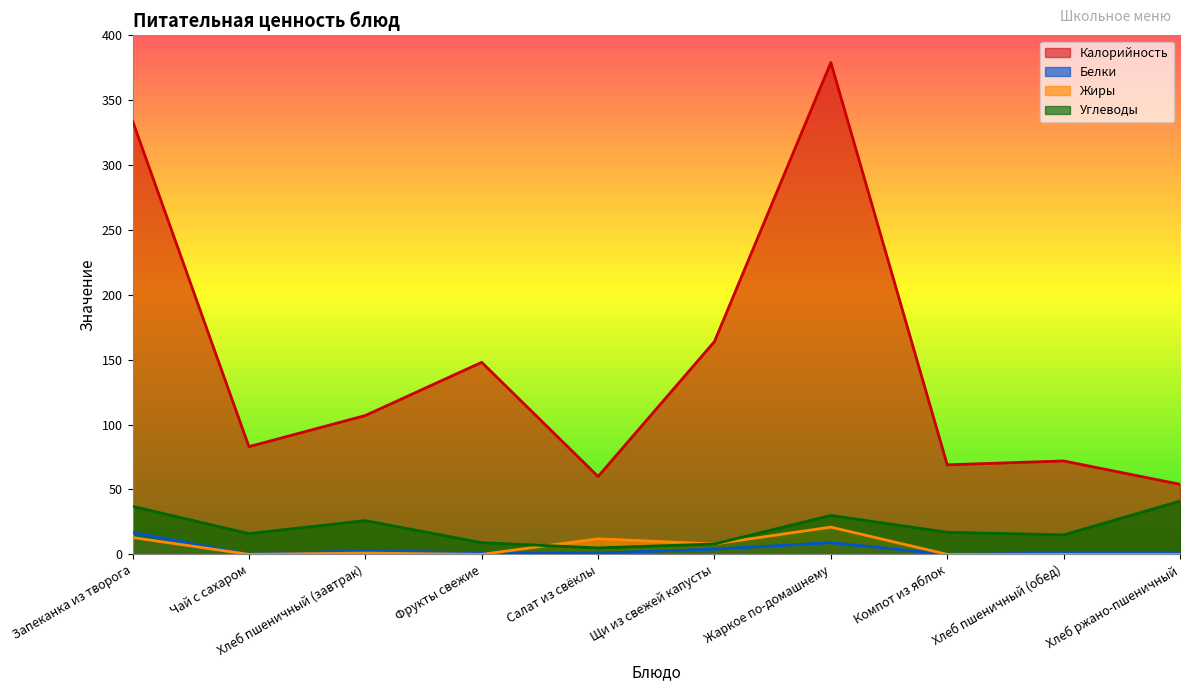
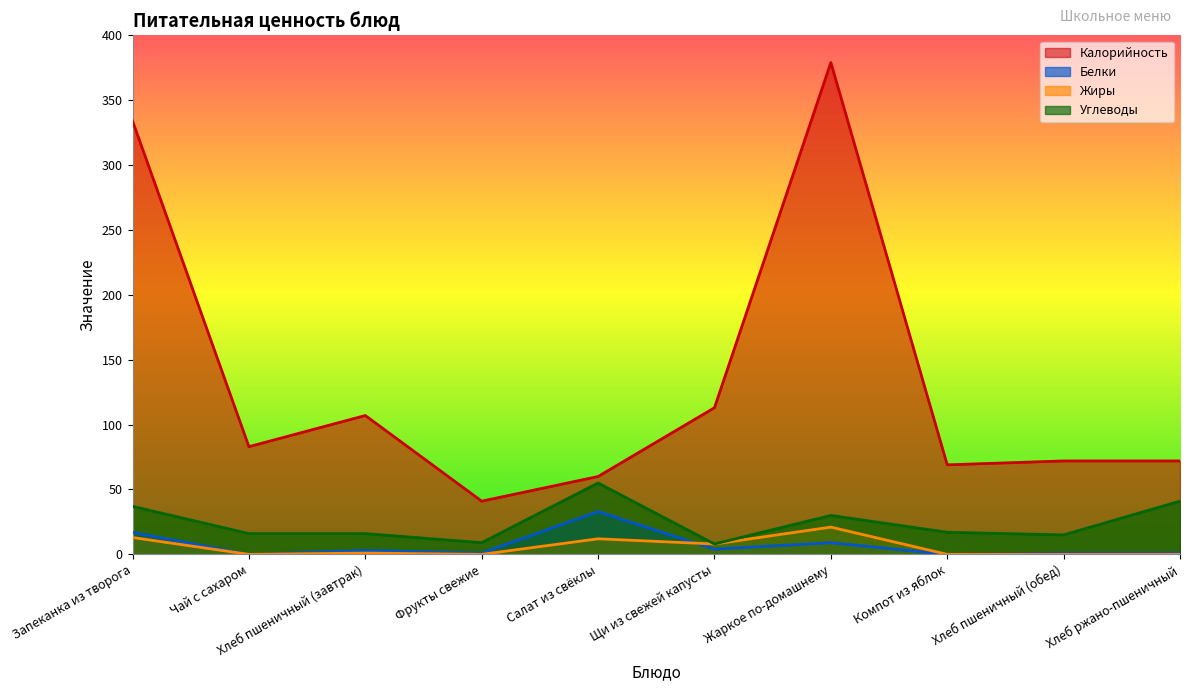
Углеводы, Хлеб пшеничный (завтрак): 26 -> 16
Калорийность, Фрукты свежие: 148 -> 41
Белки, Салат из свёклы: 1 -> 33
Углеводы, Салат из свёклы: 5 -> 55
Калорийность, Щи из свежей капусты: 164 -> 113
Калорийность, Хлеб ржано-пшеничный: 54 -> 72
